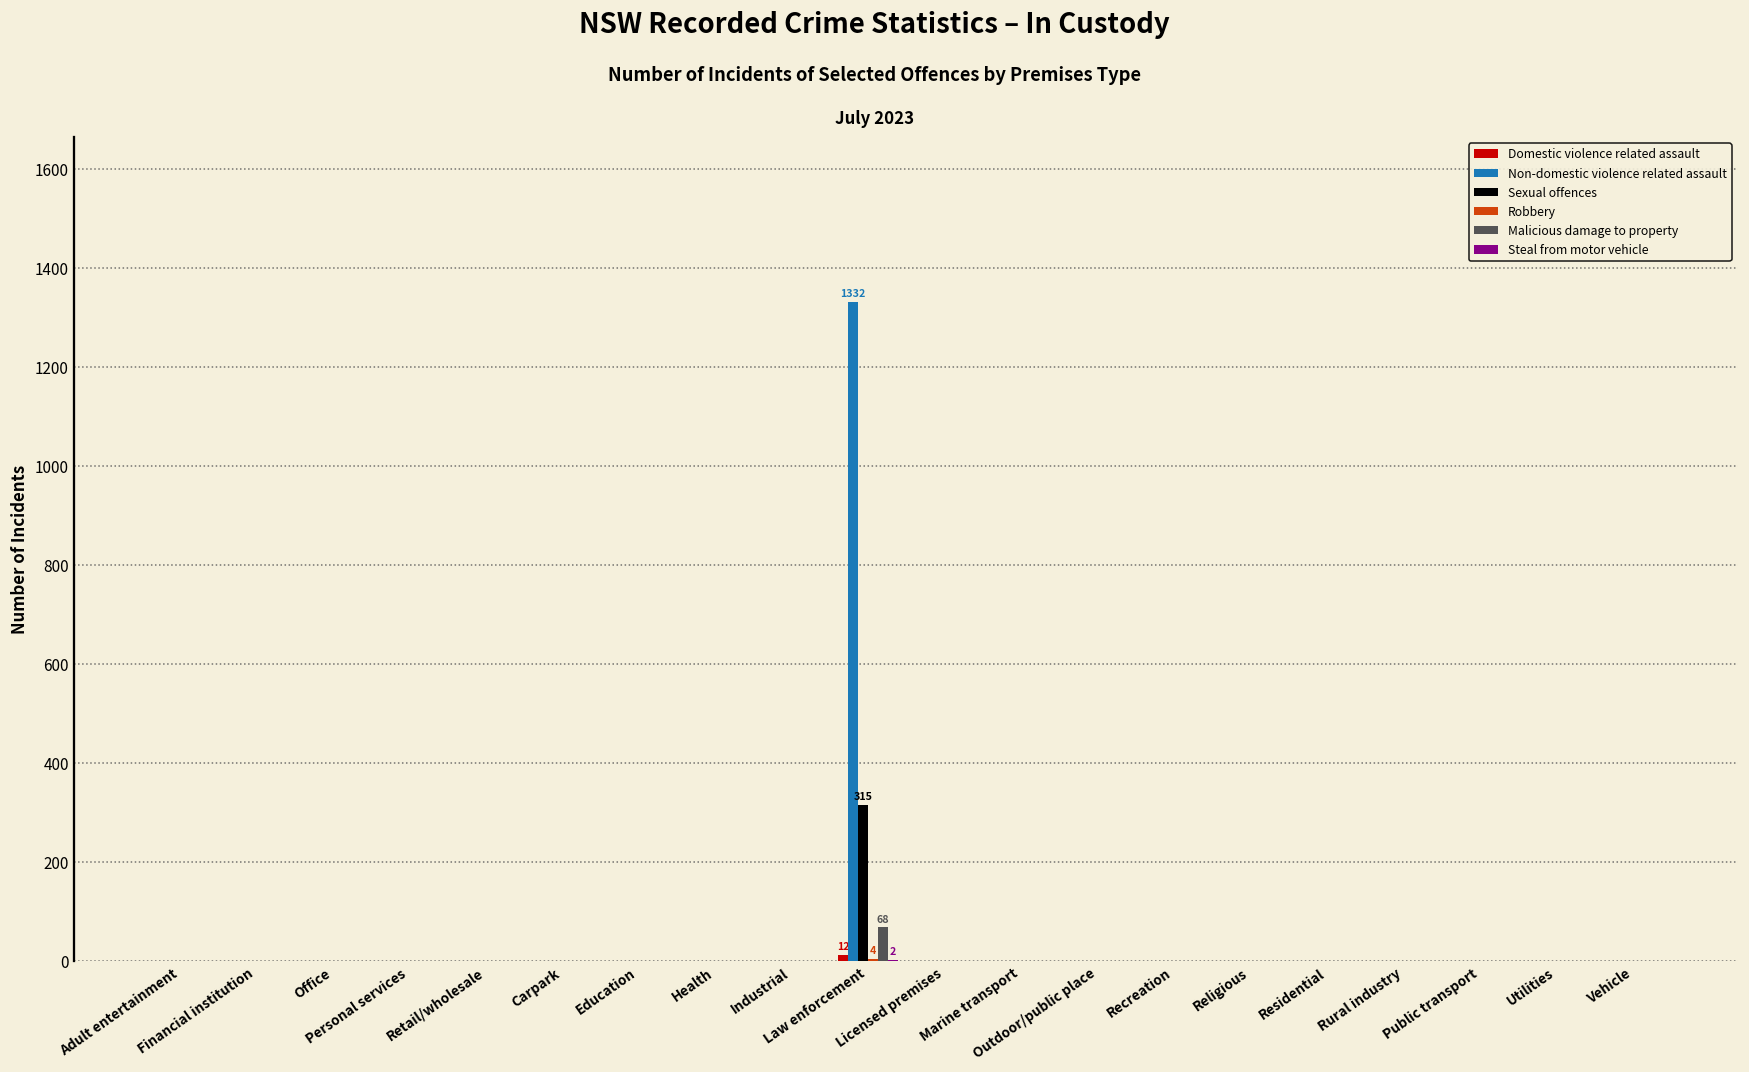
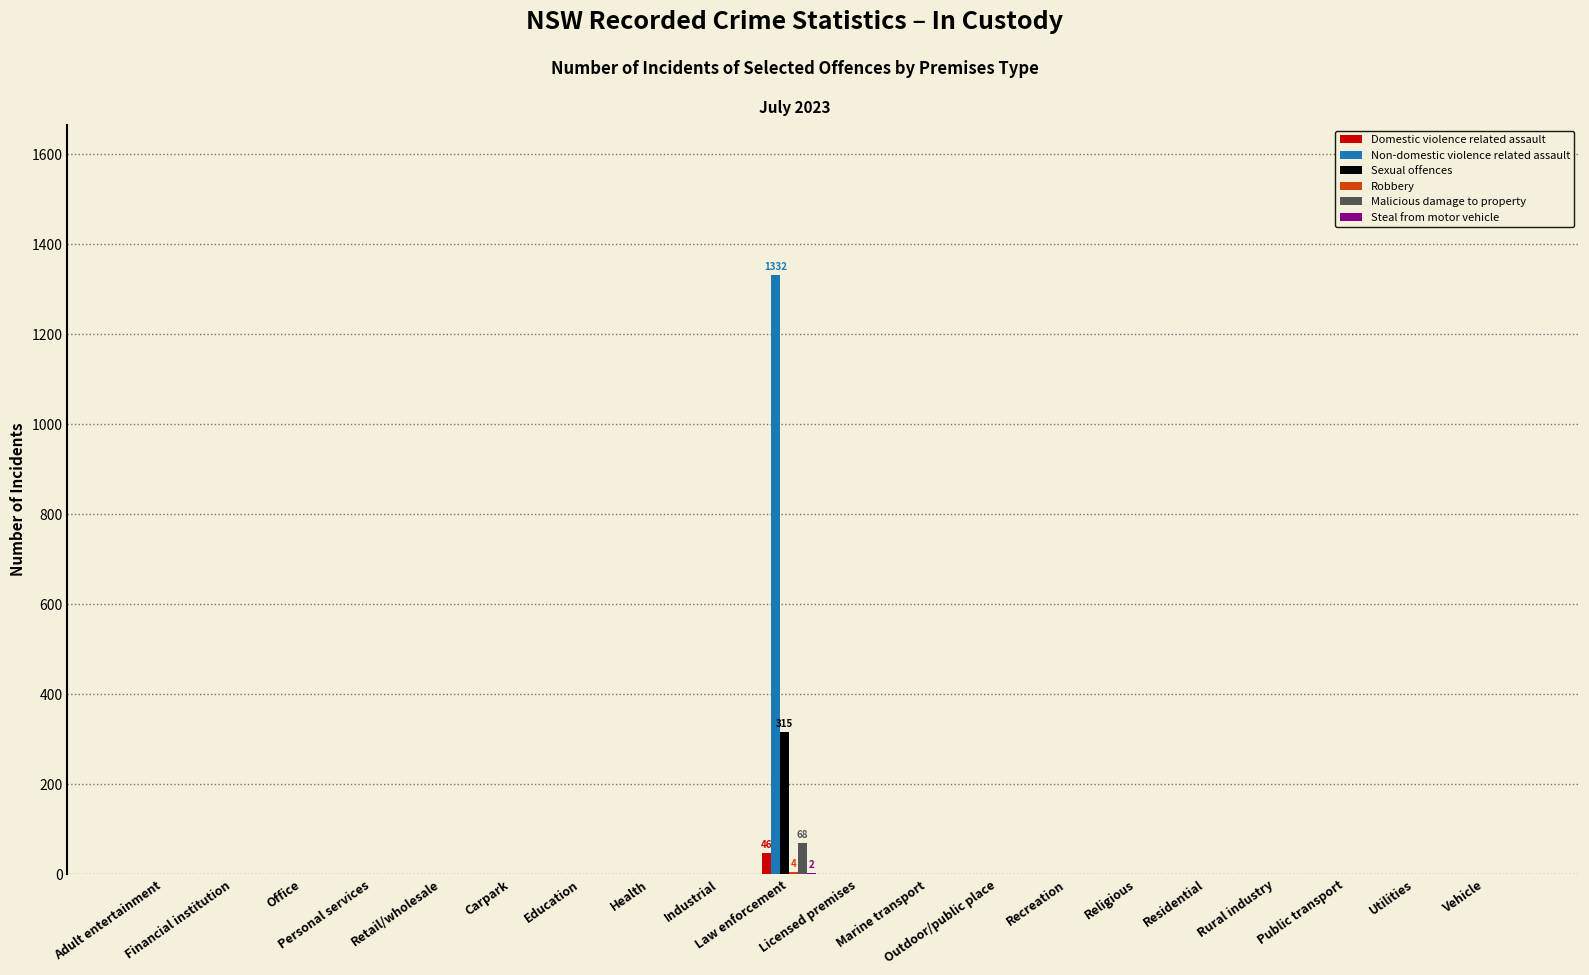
Domestic violence related assault, Law enforcement: 12 -> 46
